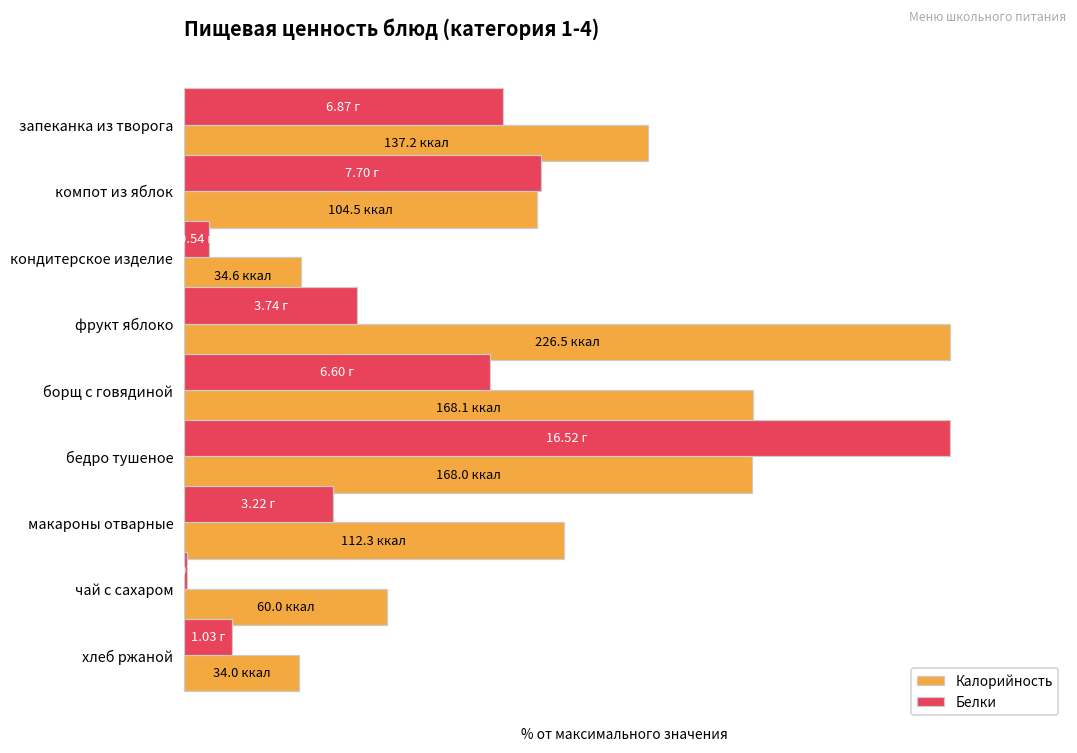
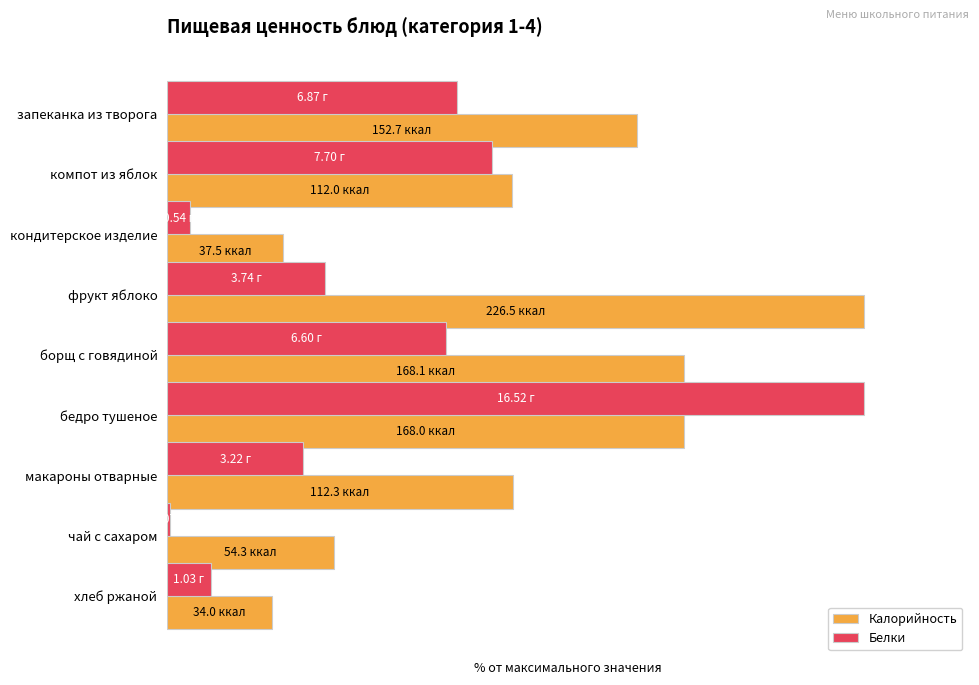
Калорийность, запеканка из творога: 137.2 -> 152.7
Калорийность, компот из яблок: 104.5 -> 112.0
Калорийность, кондитерское изделие: 34.6 -> 37.5
Калорийность, чай с сахаром: 60.0 -> 54.3
